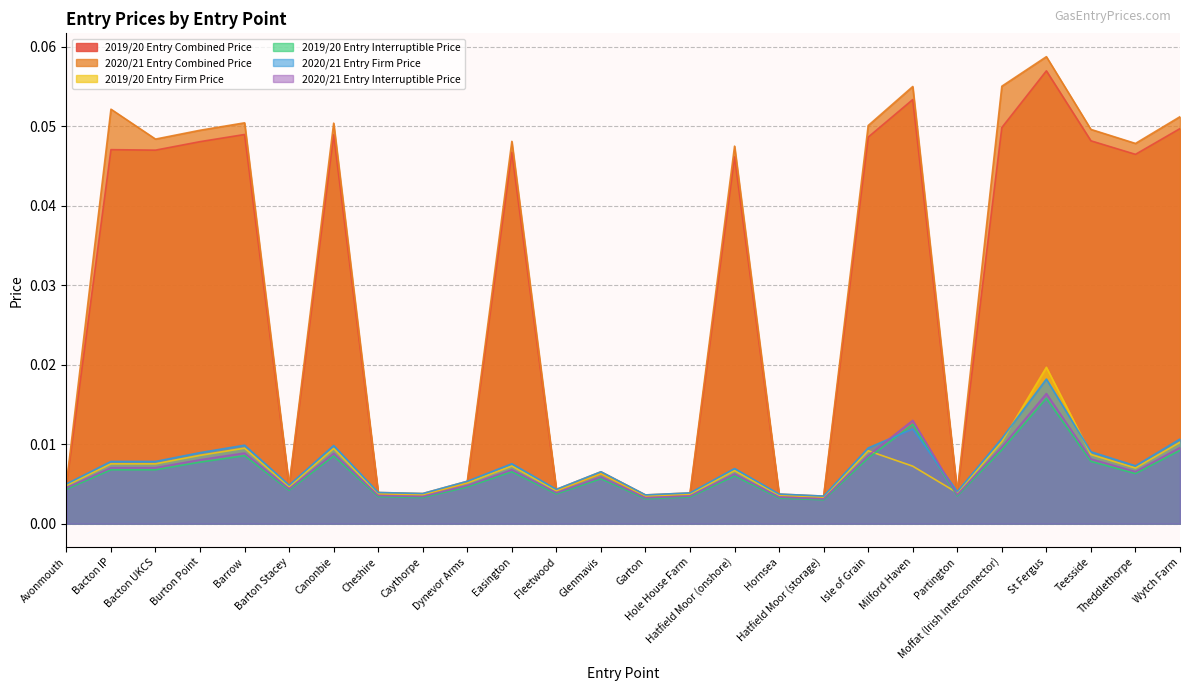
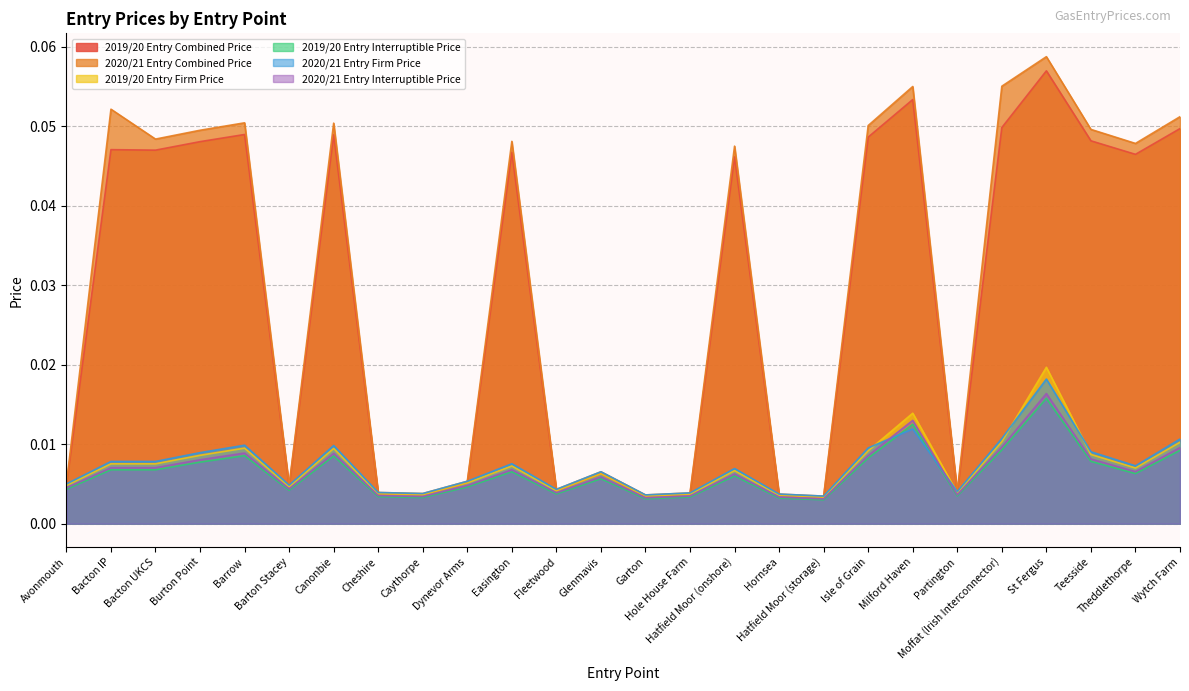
2019/20 Entry Firm Price, Milford Haven: 0.007 -> 0.014
